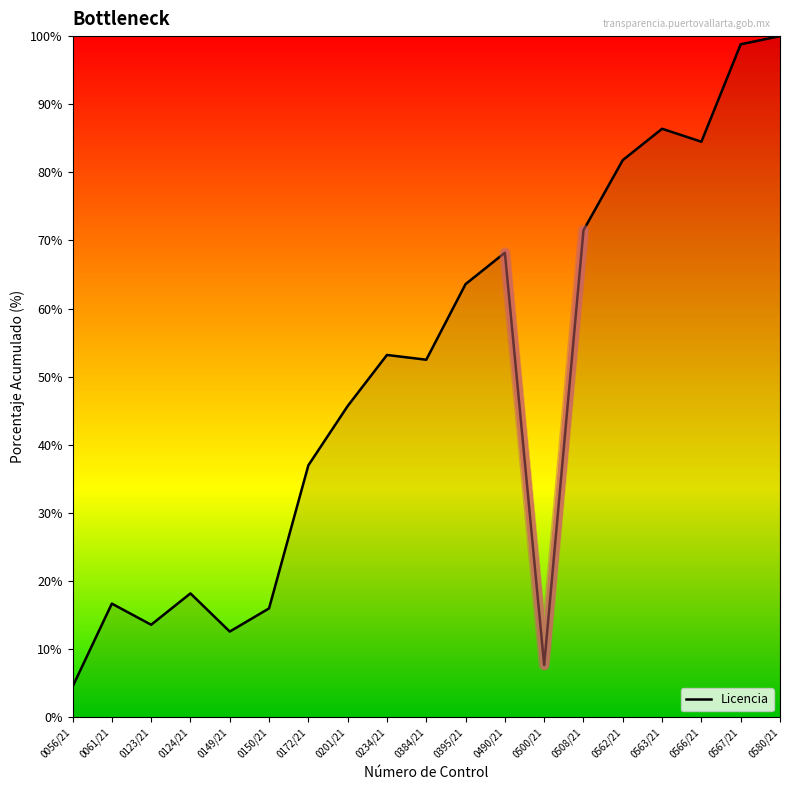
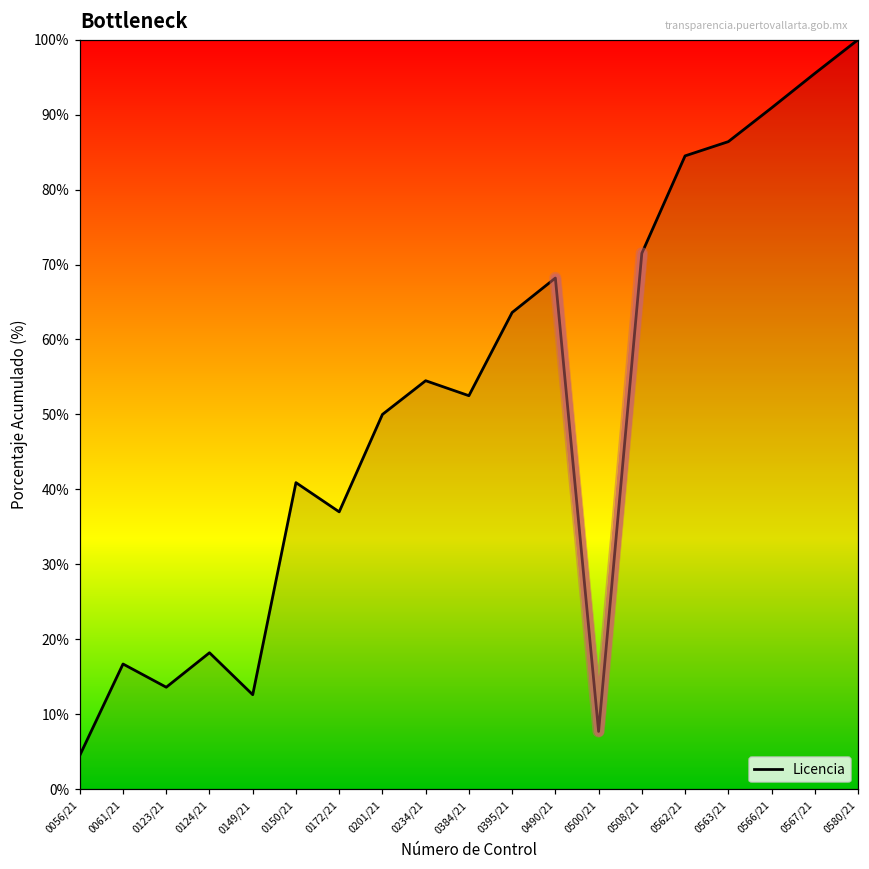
Licencia, 0150/21: 16% -> 41%
Licencia, 0201/21: 46% -> 50%
Licencia, 0234/21: 53% -> 55%
Licencia, 0562/21: 82% -> 85%
Licencia, 0566/21: 85% -> 91%
Licencia, 0567/21: 99% -> 96%
